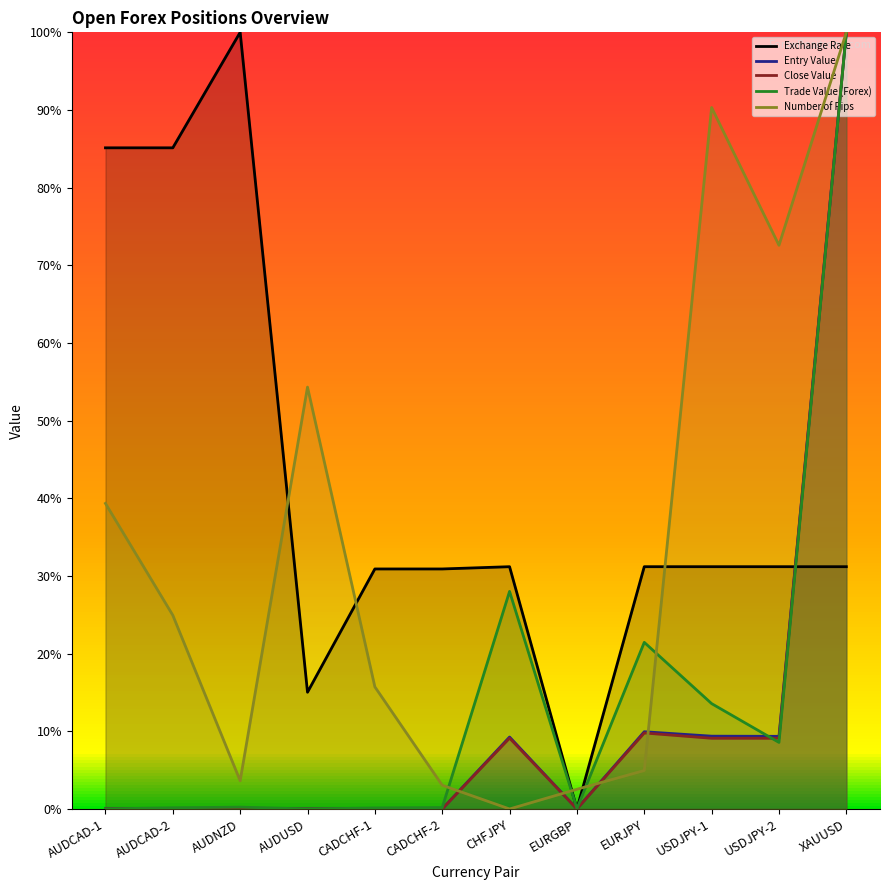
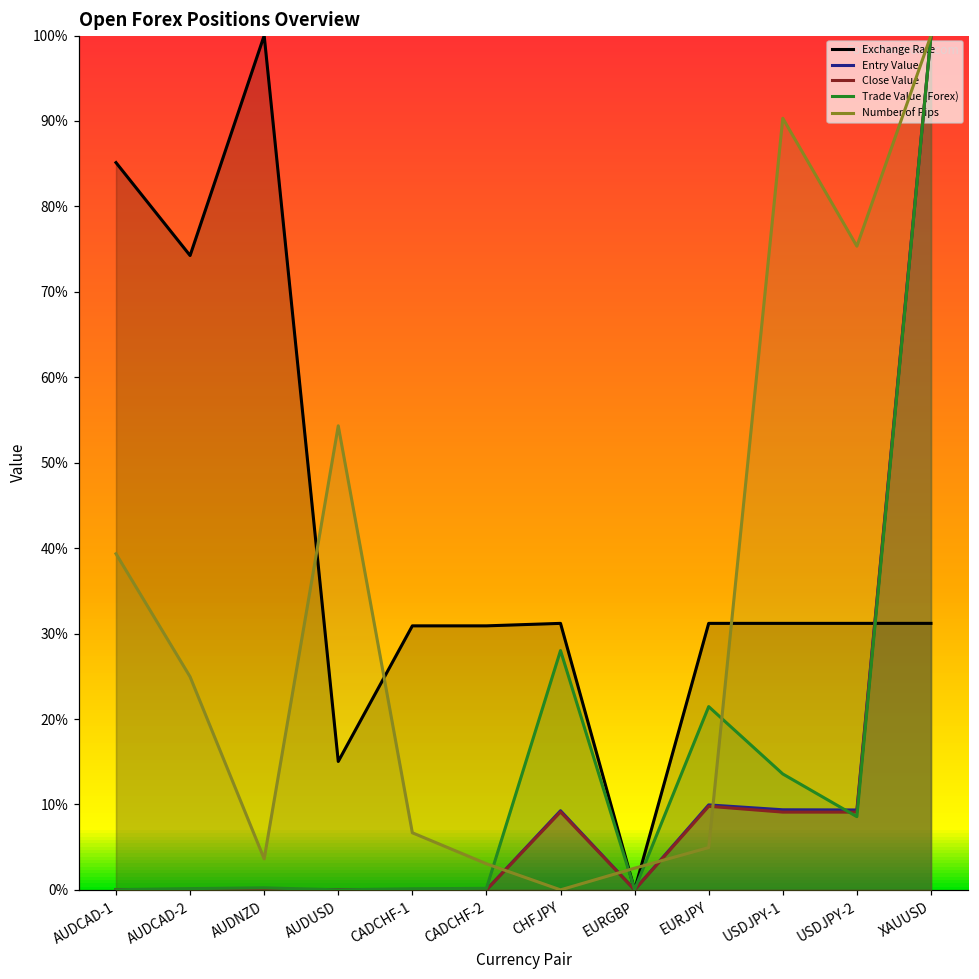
Exchange Rate, AUDCAD-2: 85% -> 74%
Number of Pips, CADCHF-1: 16% -> 7%
Number of Pips, USDJPY-2: 73% -> 75%
